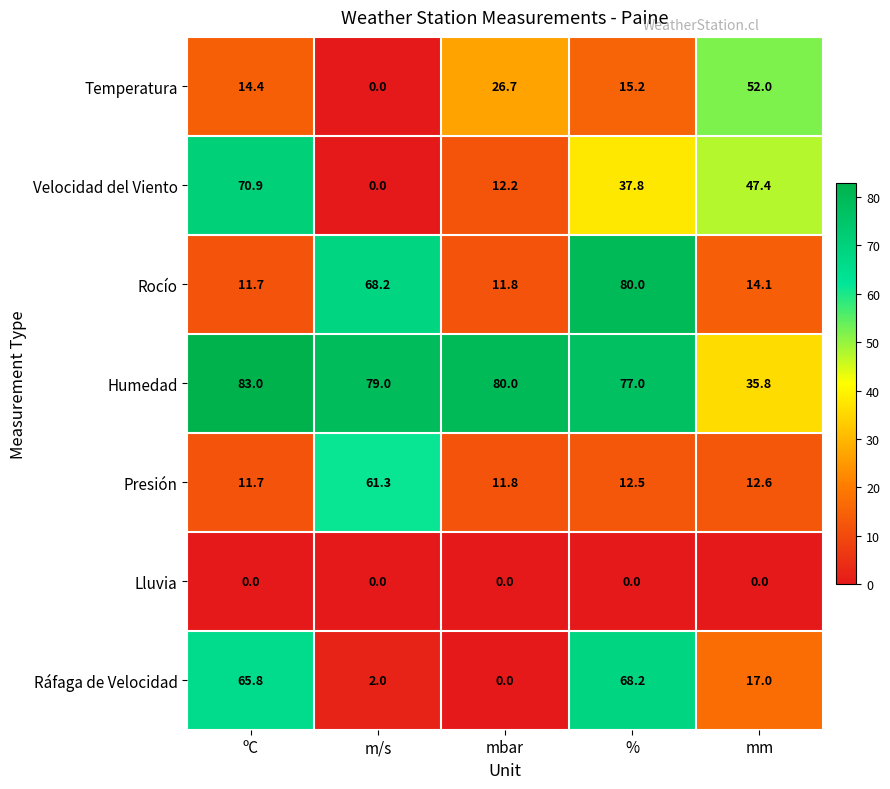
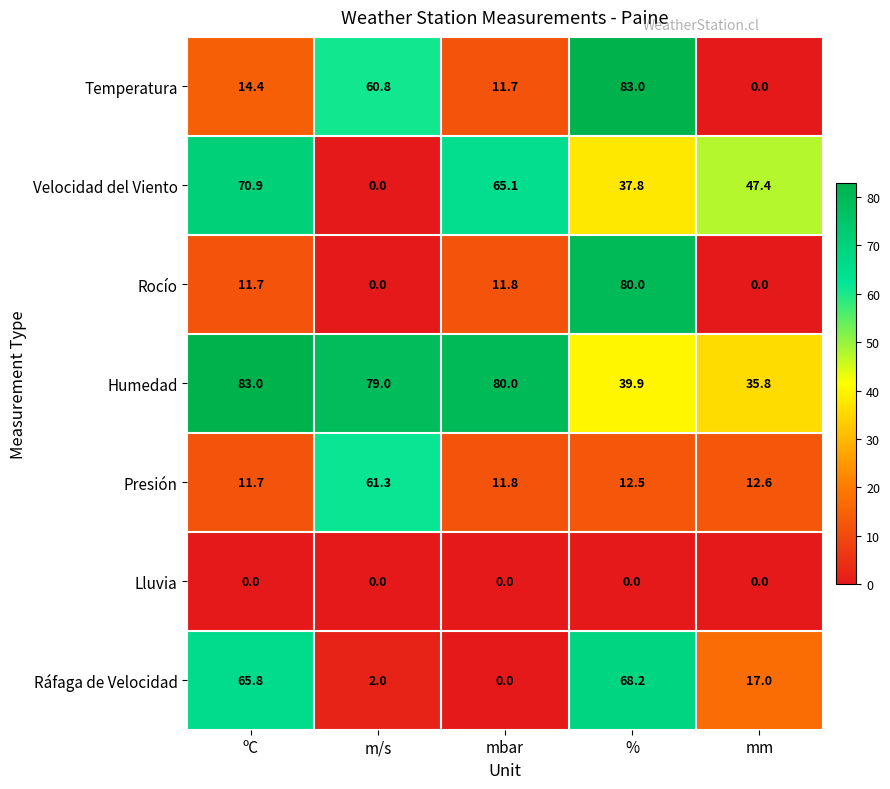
Temperatura, m/s: 0.0 -> 60.8
Temperatura, mbar: 26.7 -> 11.7
Temperatura, %: 15.2 -> 83.0
Temperatura, mm: 52.0 -> 0.0
Velocidad del Viento, mbar: 12.2 -> 65.1
Rocío, m/s: 68.2 -> 0.0
Rocío, mm: 14.1 -> 0.0
Humedad, %: 77.0 -> 39.9
